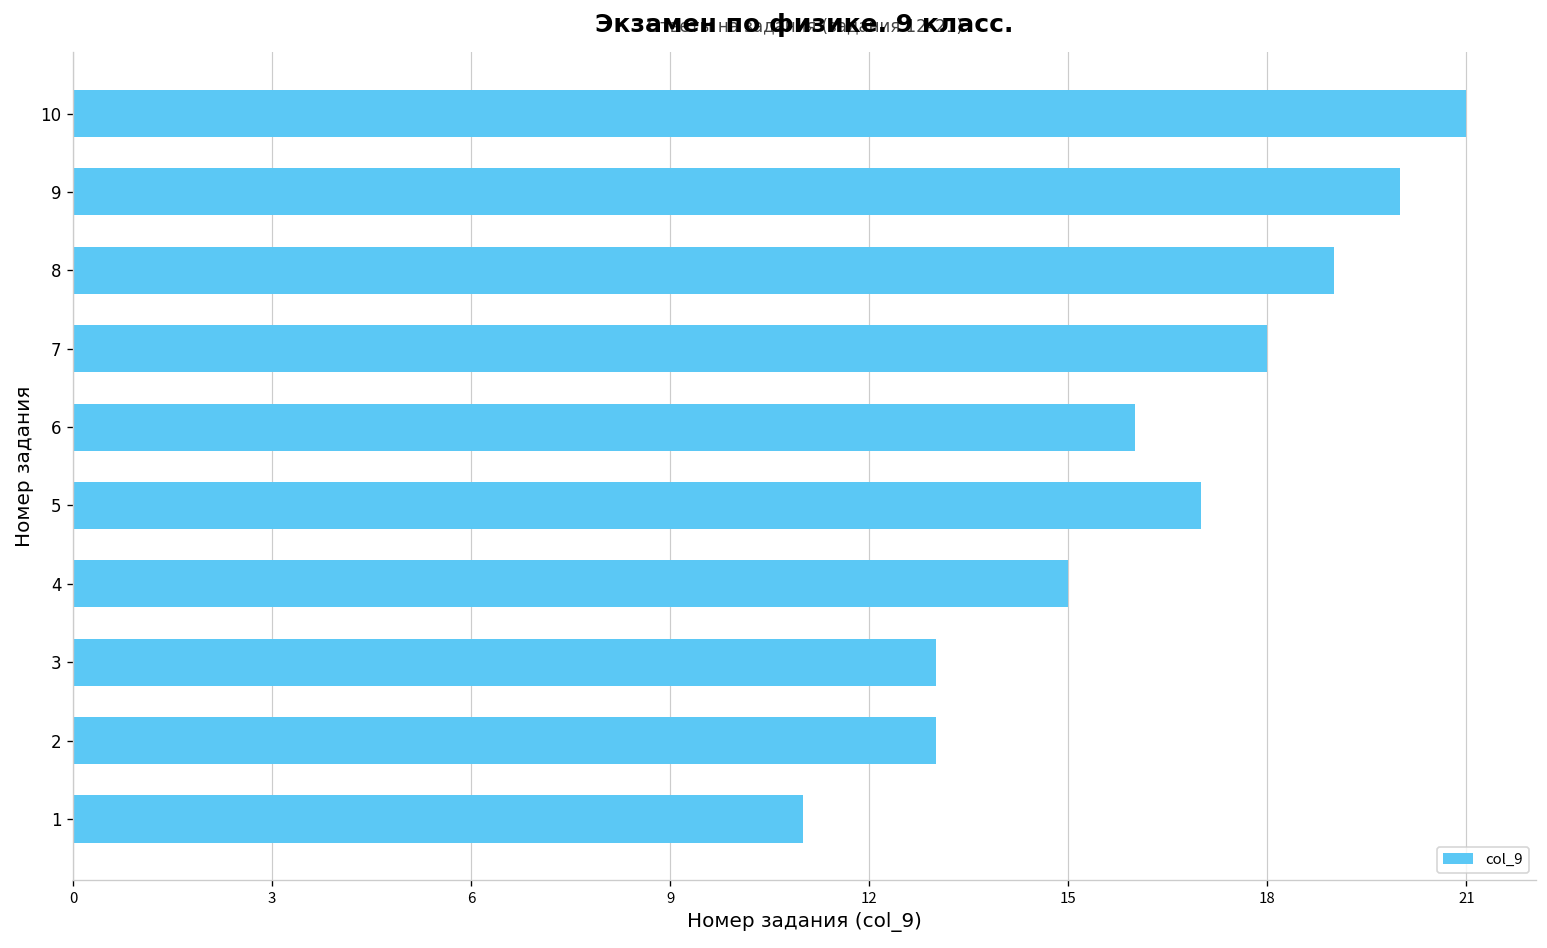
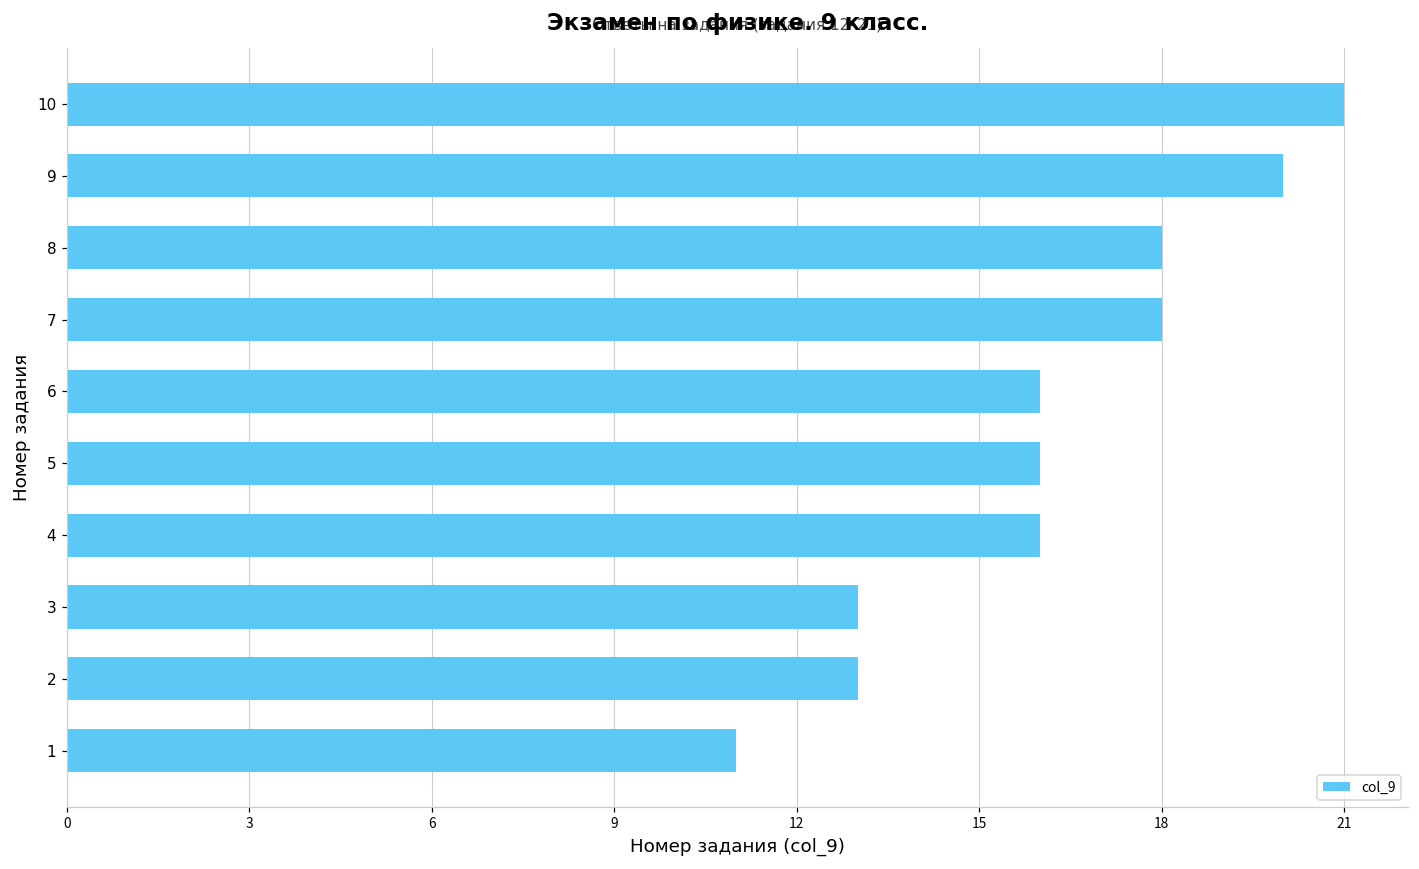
8: 19 -> 18
5: 17 -> 16
4: 15 -> 16
